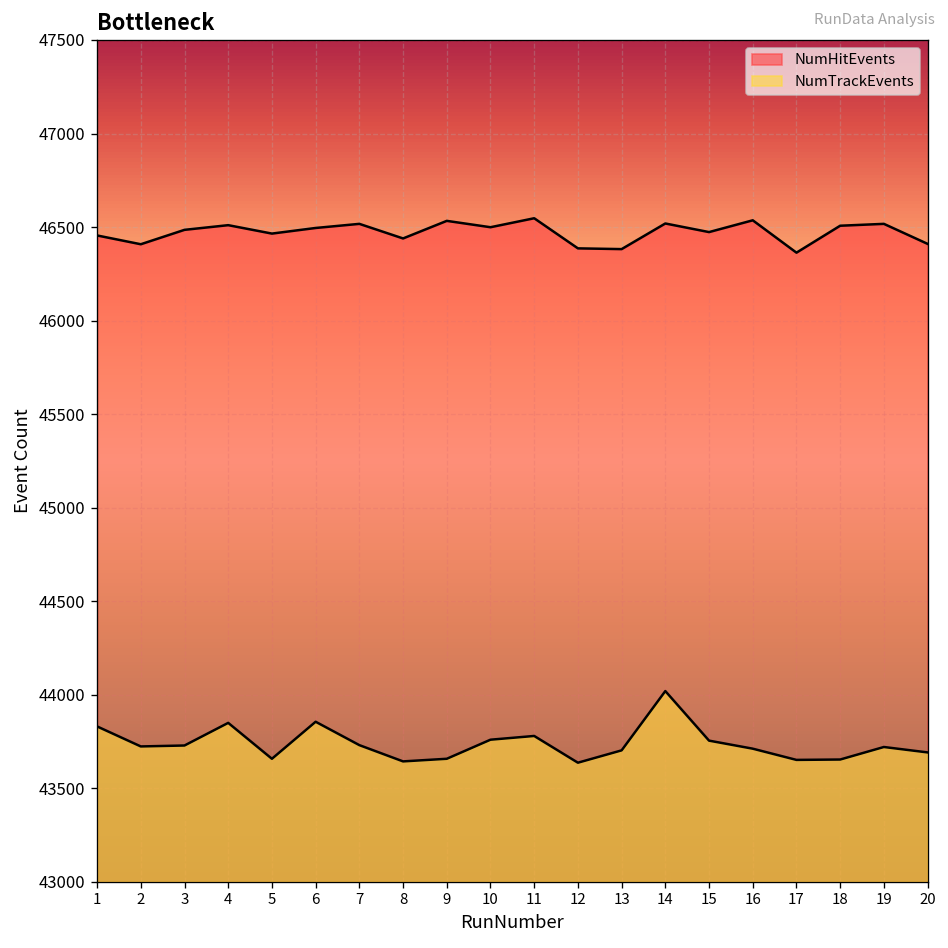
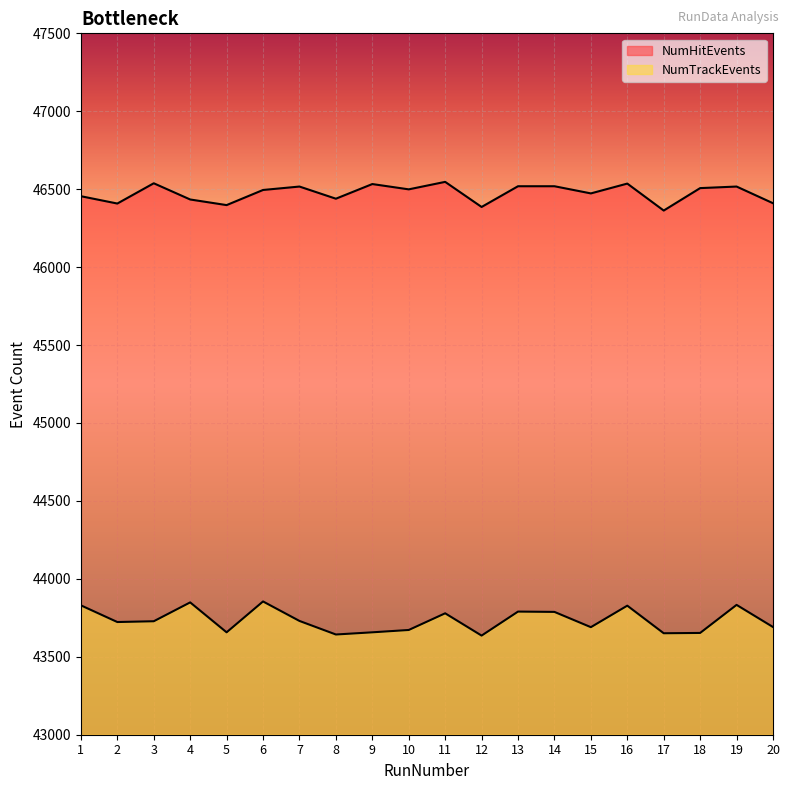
NumHitEvents, 3: 46490 -> 46540
NumHitEvents, 4: 46510 -> 46430
NumHitEvents, 5: 46470 -> 46400
NumTrackEvents, 10: 43760 -> 43670
NumHitEvents, 13: 46380 -> 46520
NumTrackEvents, 13: 43700 -> 43790
NumTrackEvents, 14: 44020 -> 43790
NumTrackEvents, 15: 43750 -> 43690
NumTrackEvents, 16: 43710 -> 43830
NumTrackEvents, 19: 43720 -> 43830
